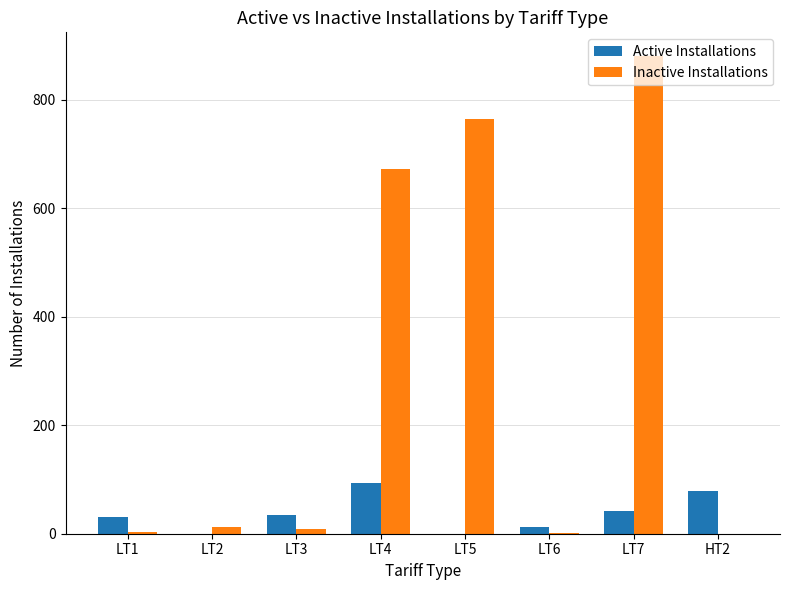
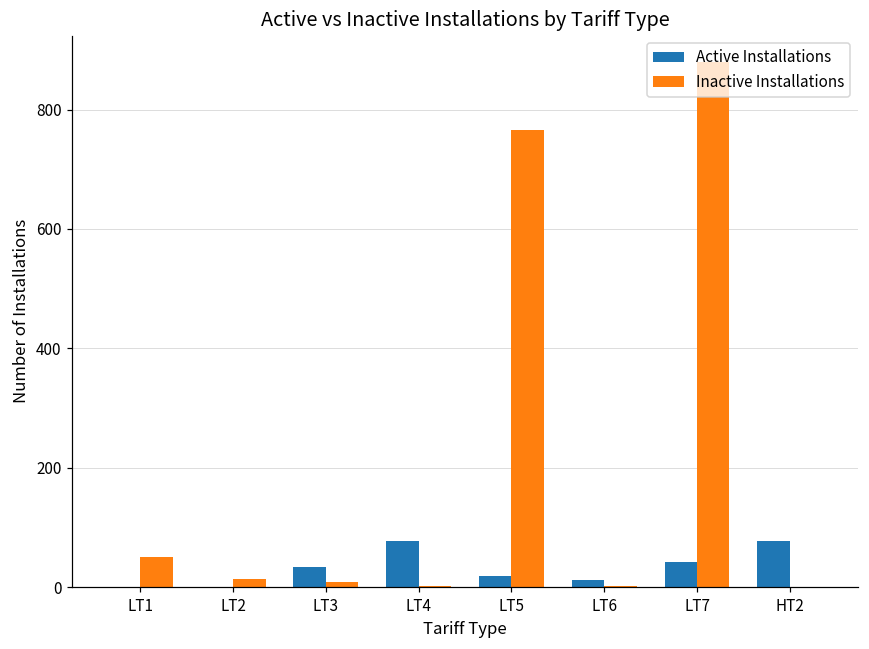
Active Installations, LT1: 30 -> 0
Inactive Installations, LT1: 0 -> 50
Active Installations, LT4: 90 -> 80
Inactive Installations, LT4: 670 -> 0
Active Installations, LT5: 0 -> 20
